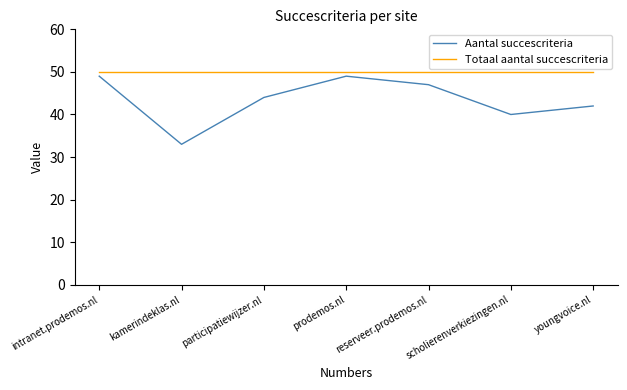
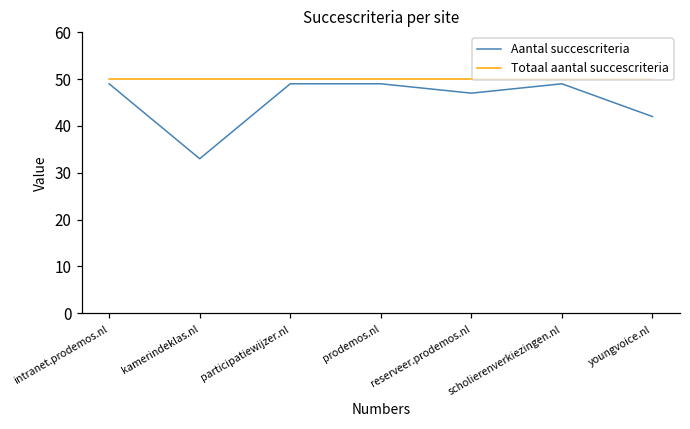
Aantal succescriteria, participatiewijzer.nl: 44 -> 49
Aantal succescriteria, scholierenverkiezingen.nl: 40 -> 49
